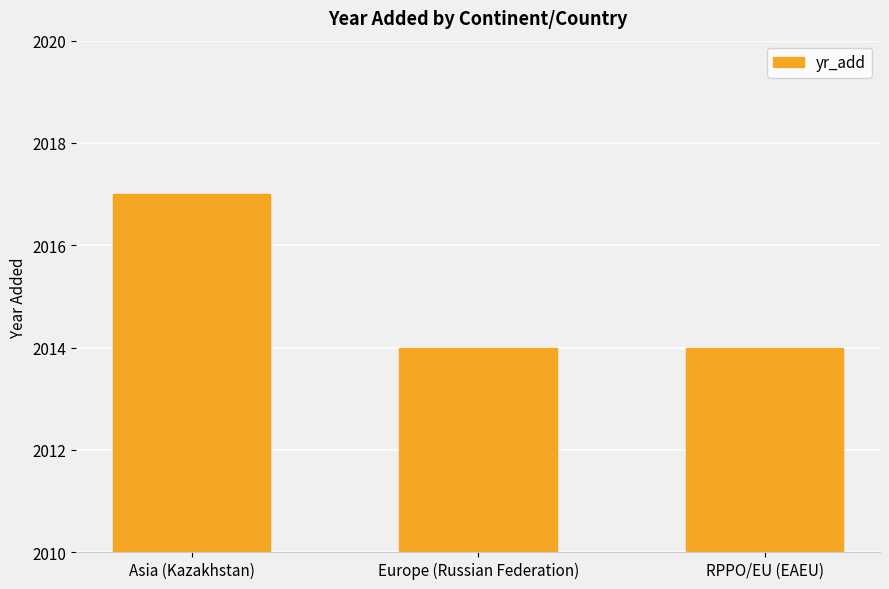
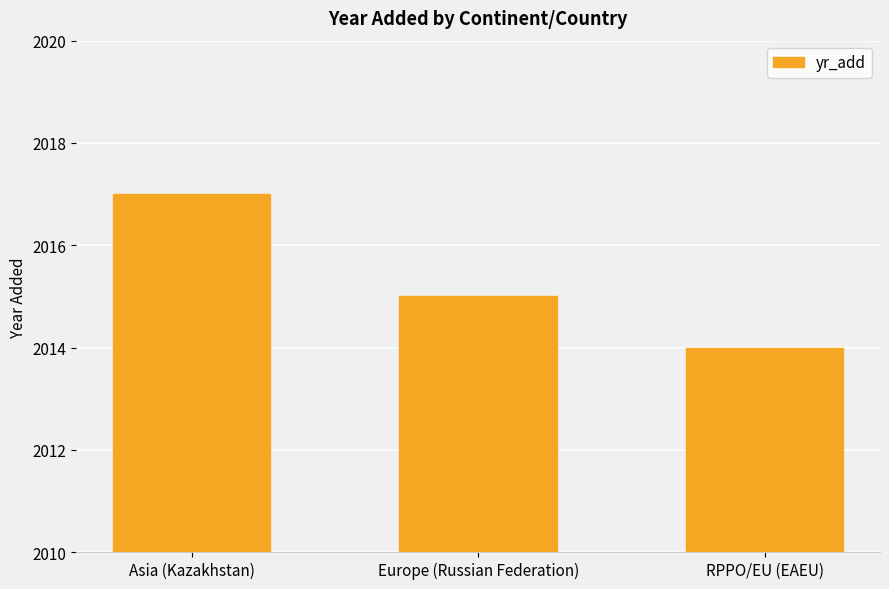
Europe (Russian Federation): 2014 -> 2015
